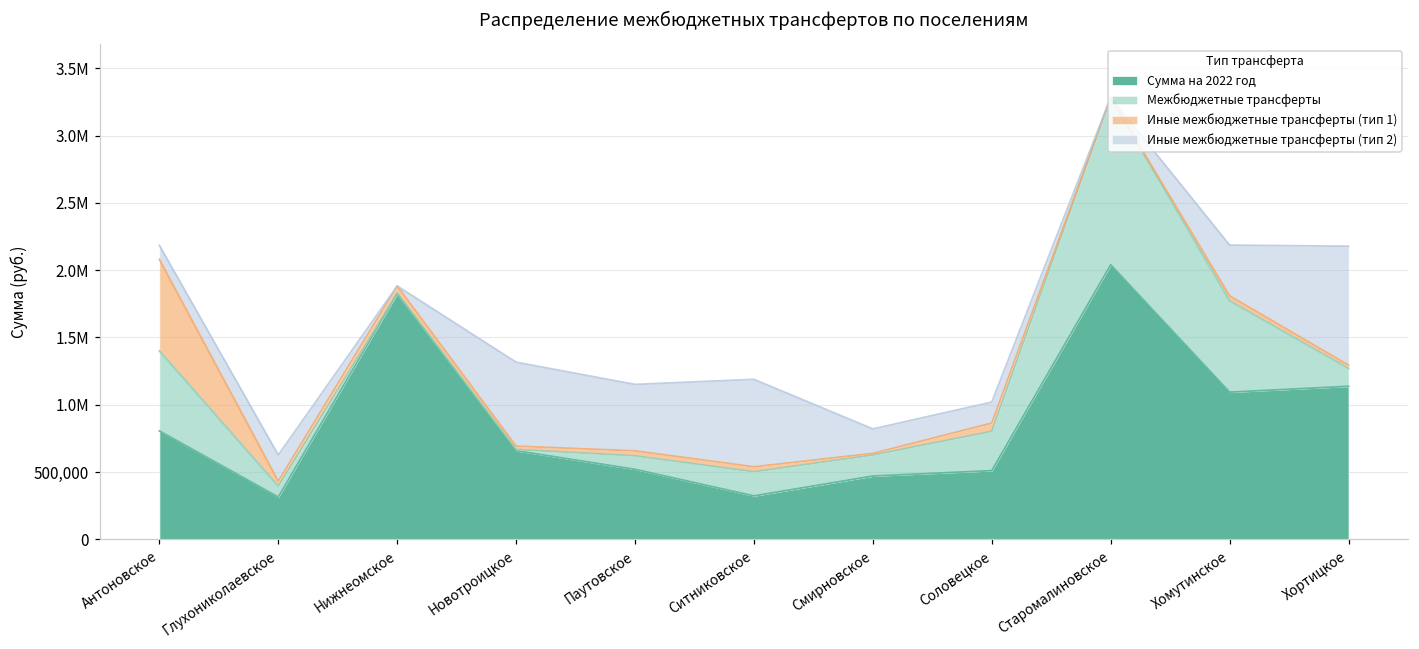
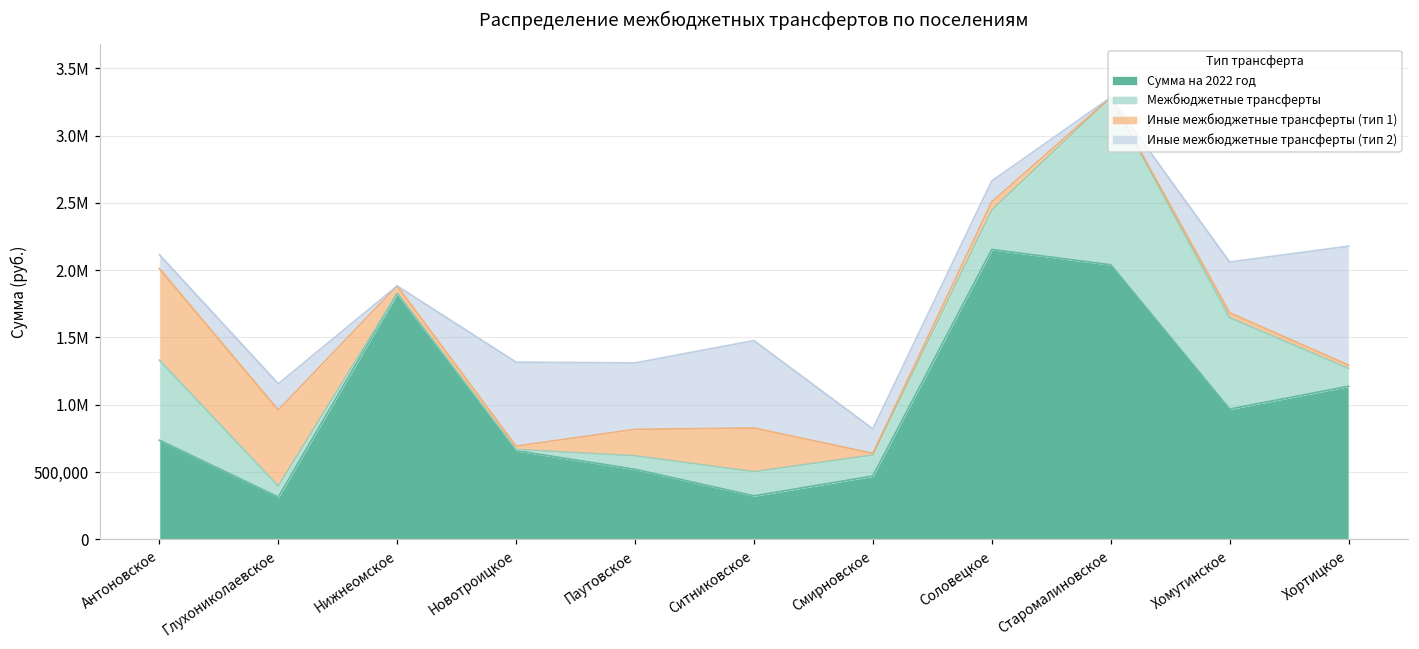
Сумма на 2022 год, Антоновское: 800,000 -> 740,000
Иные межбюджетные трансферты (тип 1), Глухониколаевское: 40,000 -> 570,000
Иные межбюджетные трансферты (тип 1), Паутовское: 40,000 -> 200,000
Иные межбюджетные трансферты (тип 1), Ситниковское: 40,000 -> 330,000
Сумма на 2022 год, Соловецкое: 510,000 -> 2,150,000
Сумма на 2022 год, Хомутинское: 1,090,000 -> 970,000
